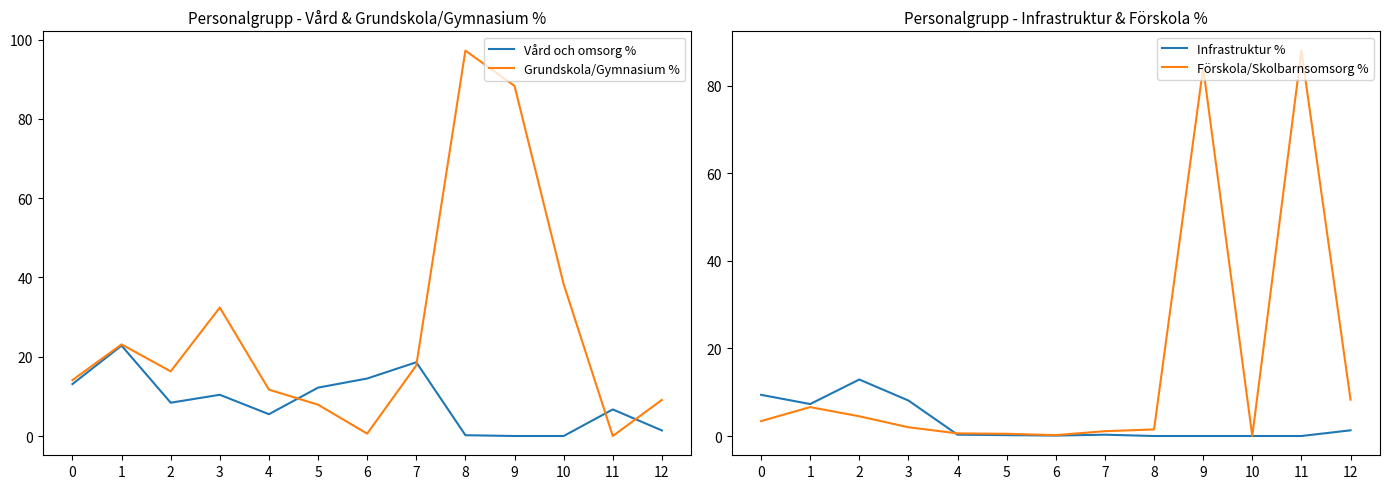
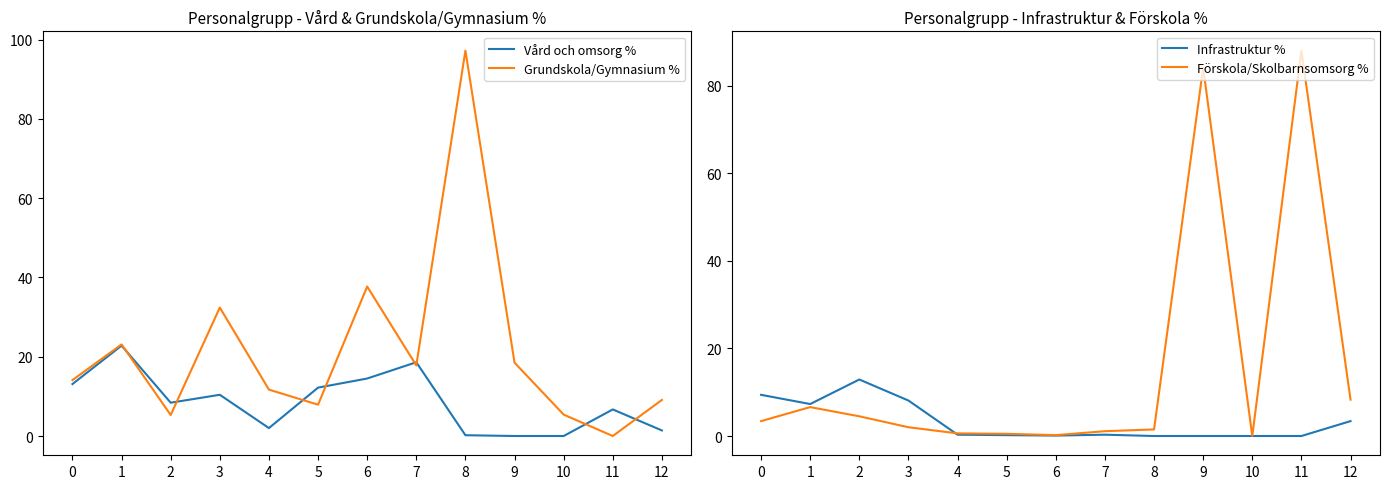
Personalgrupp - Vård & Grundskola/Gymnasium %, Grundskola/Gymnasium %, 2: 16 -> 5
Personalgrupp - Vård & Grundskola/Gymnasium %, Vård och omsorg %, 4: 6 -> 2
Personalgrupp - Vård & Grundskola/Gymnasium %, Grundskola/Gymnasium %, 6: 1 -> 38
Personalgrupp - Vård & Grundskola/Gymnasium %, Grundskola/Gymnasium %, 9: 88 -> 19
Personalgrupp - Vård & Grundskola/Gymnasium %, Grundskola/Gymnasium %, 10: 38 -> 5
Personalgrupp - Infrastruktur & Förskola %, Infrastruktur %, 12: 1 -> 3
